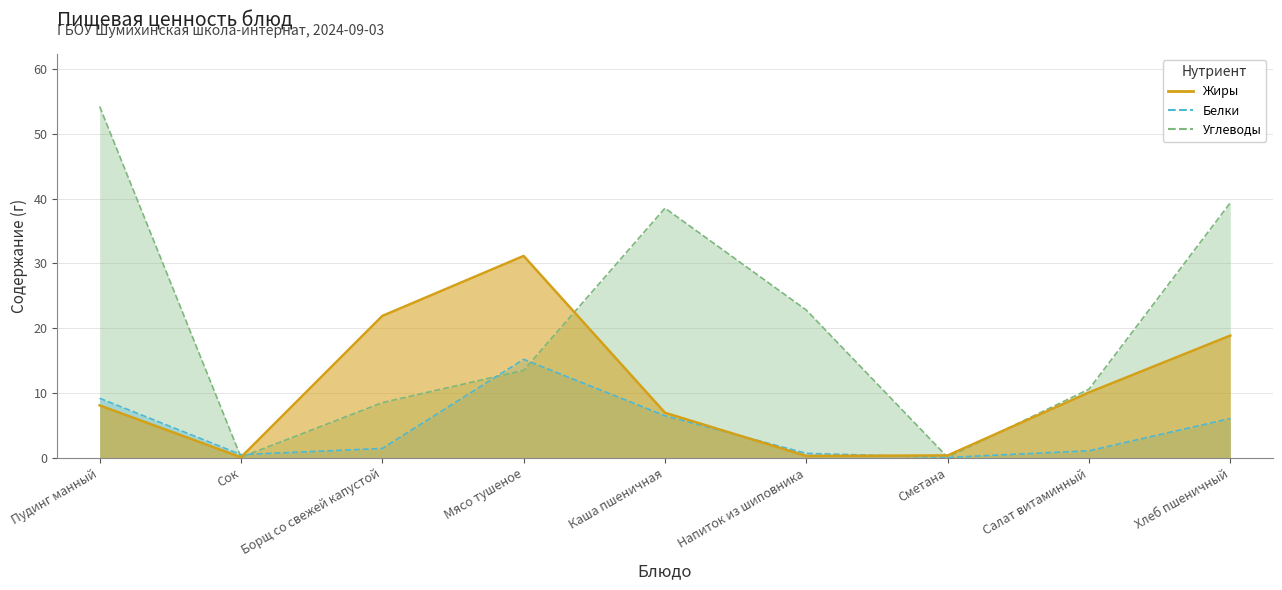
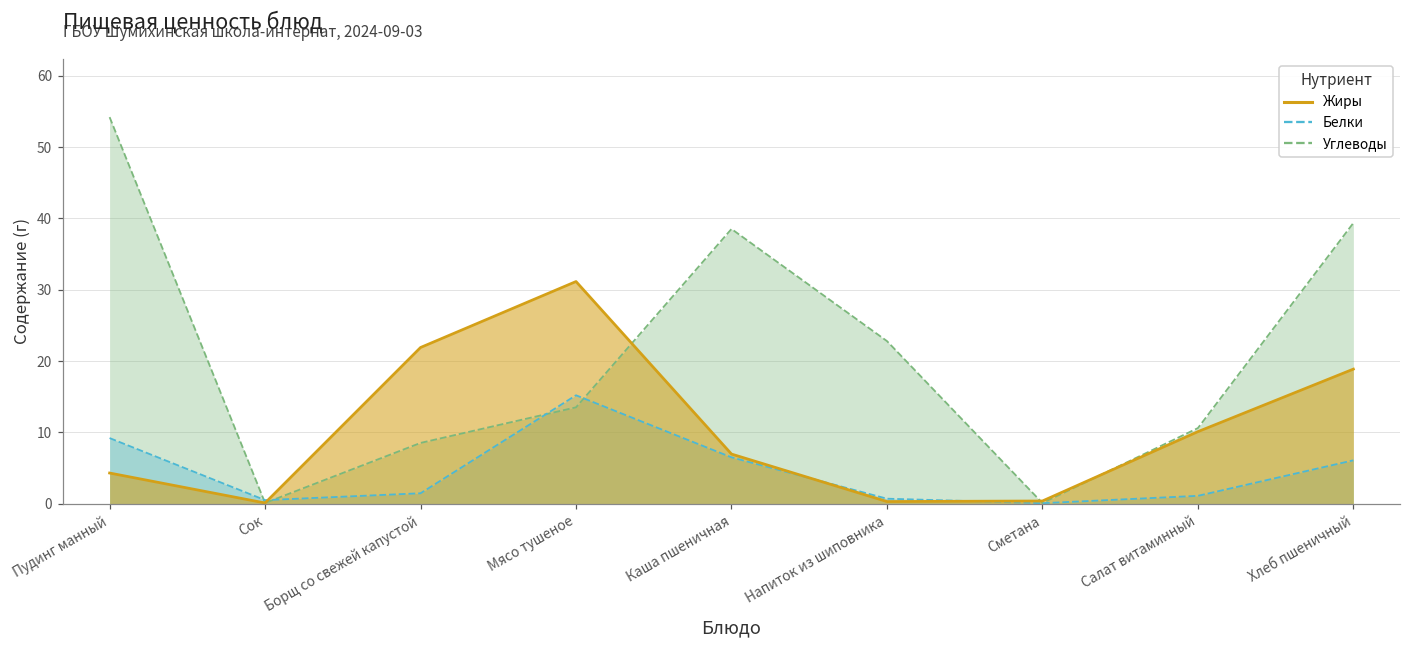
Жиры, Пудинг манный: 8 -> 4
